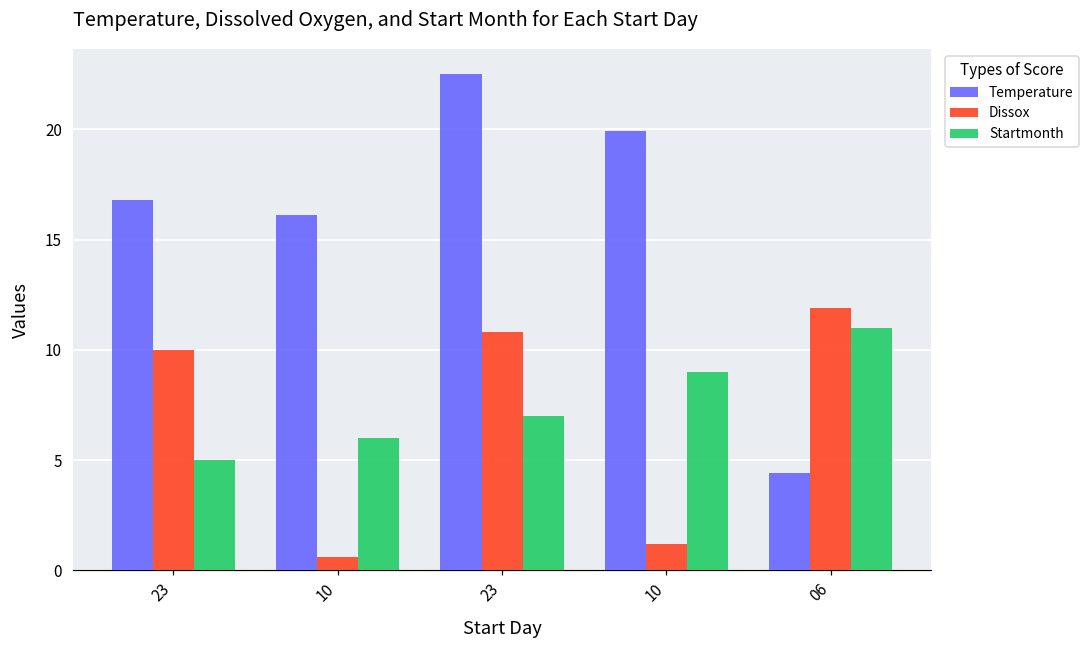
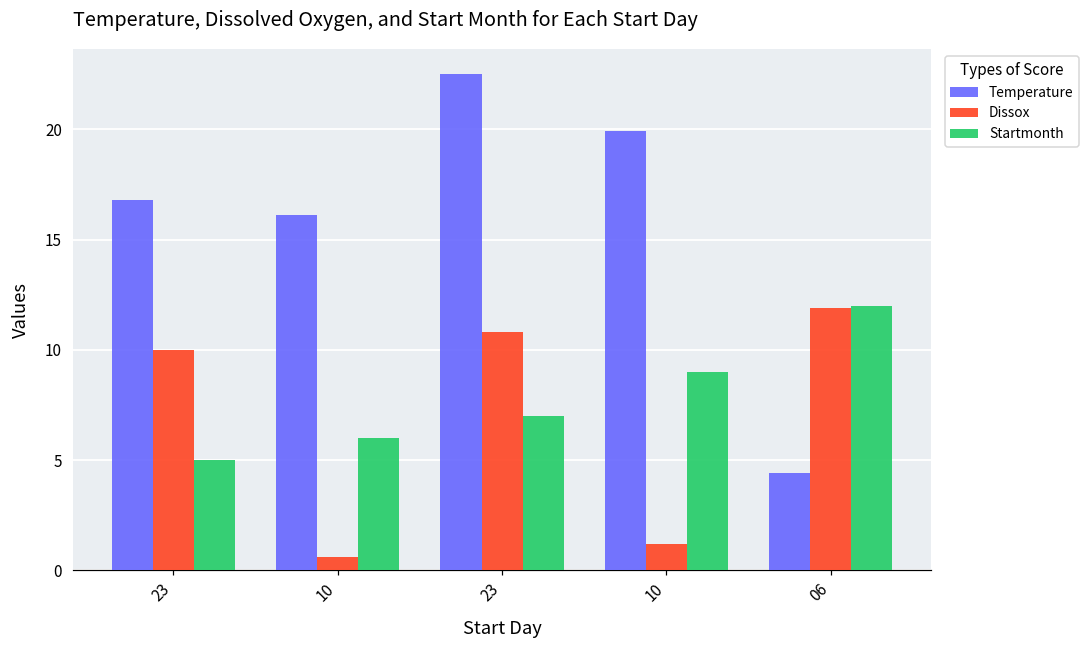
Startmonth, 06: 11 -> 12
